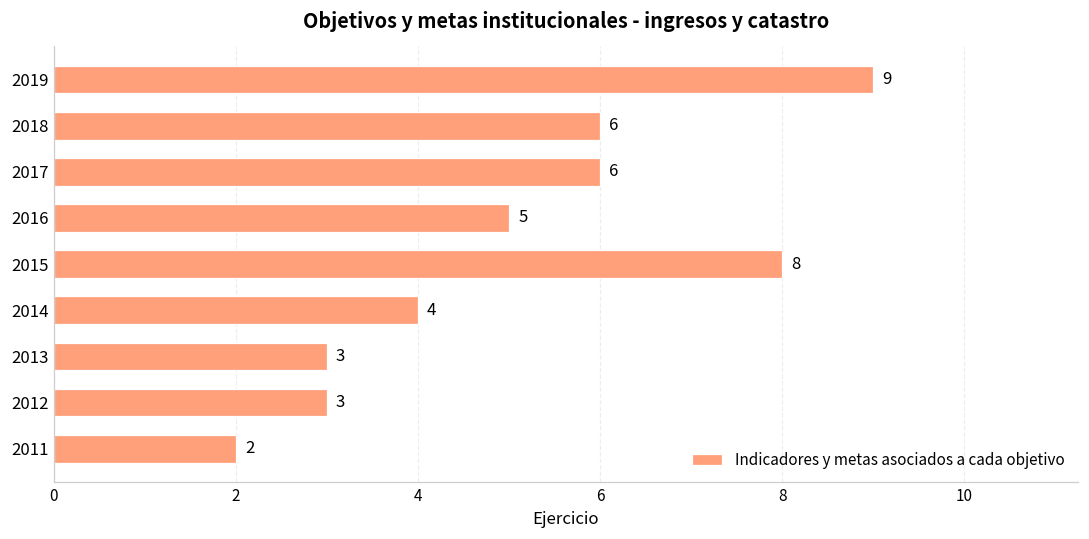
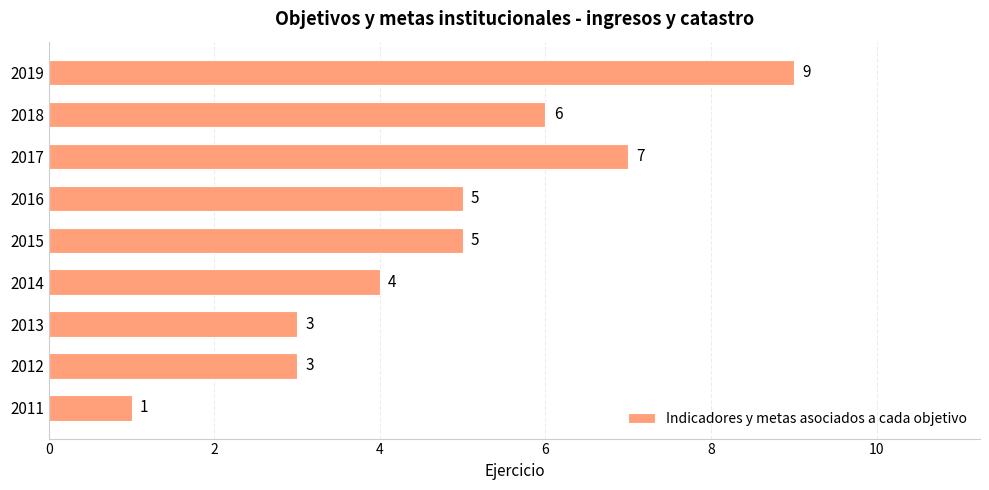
2017: 6 -> 7
2015: 8 -> 5
2011: 2 -> 1
